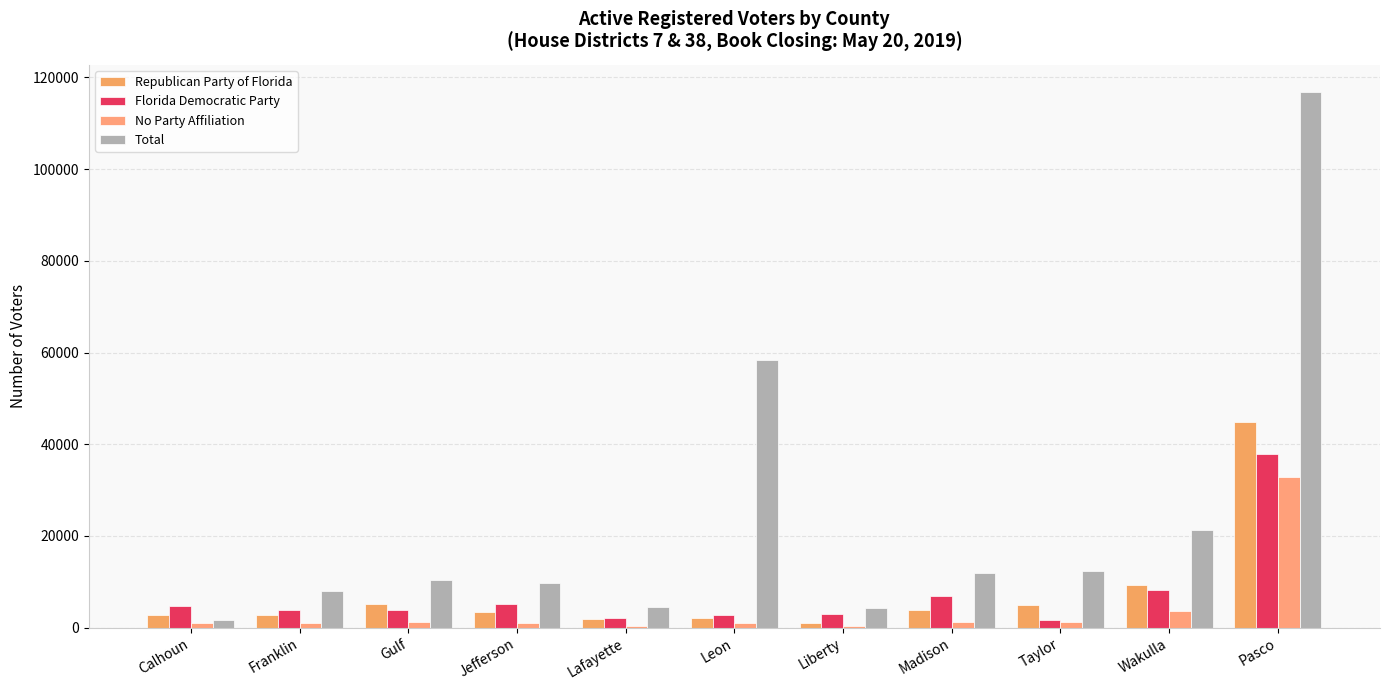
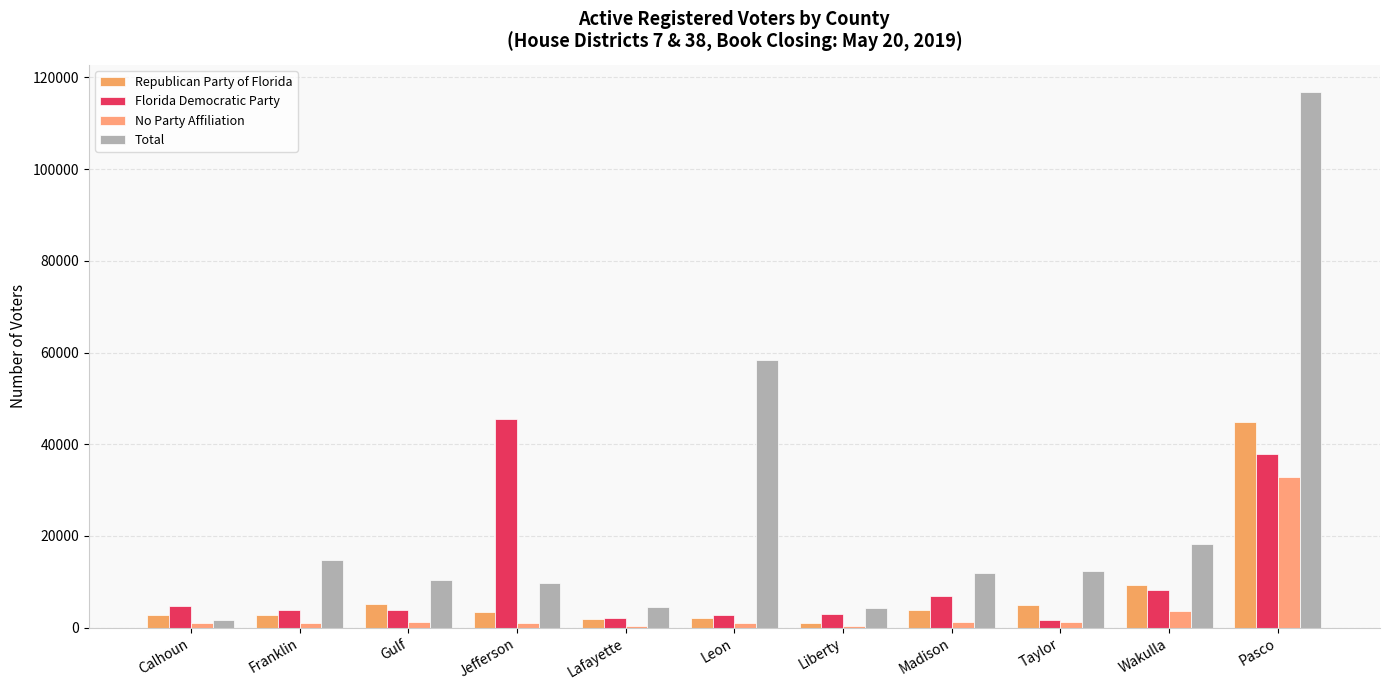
Total, Franklin: 8000 -> 15000
Florida Democratic Party, Jefferson: 5000 -> 46000
Total, Wakulla: 21000 -> 18000
